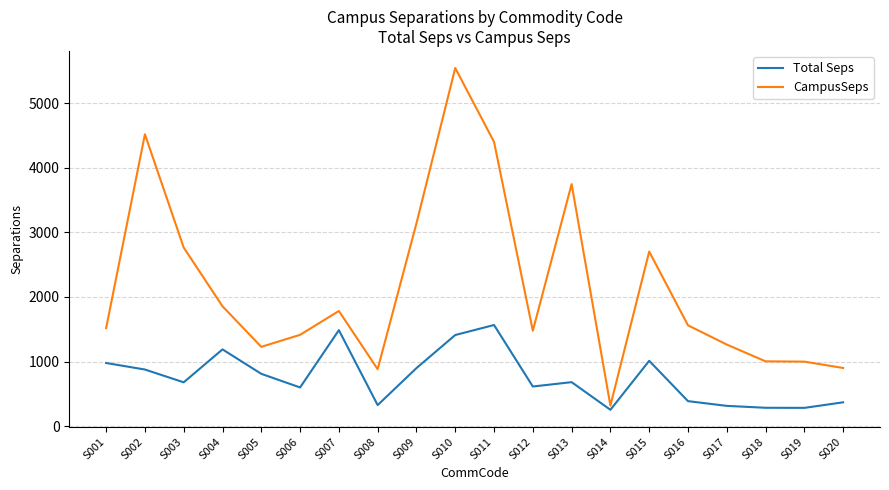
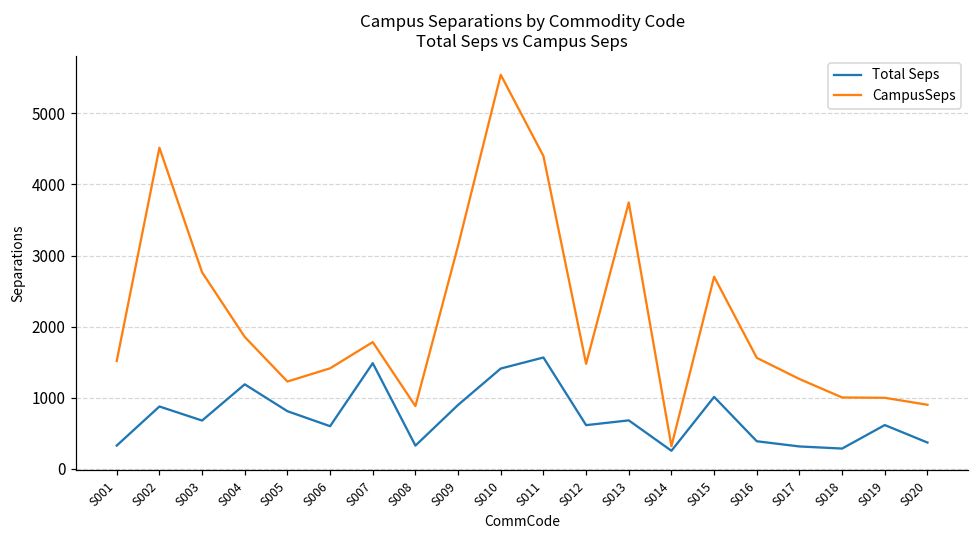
Total Seps, S001: 1000 -> 300
Total Seps, S019: 300 -> 600
